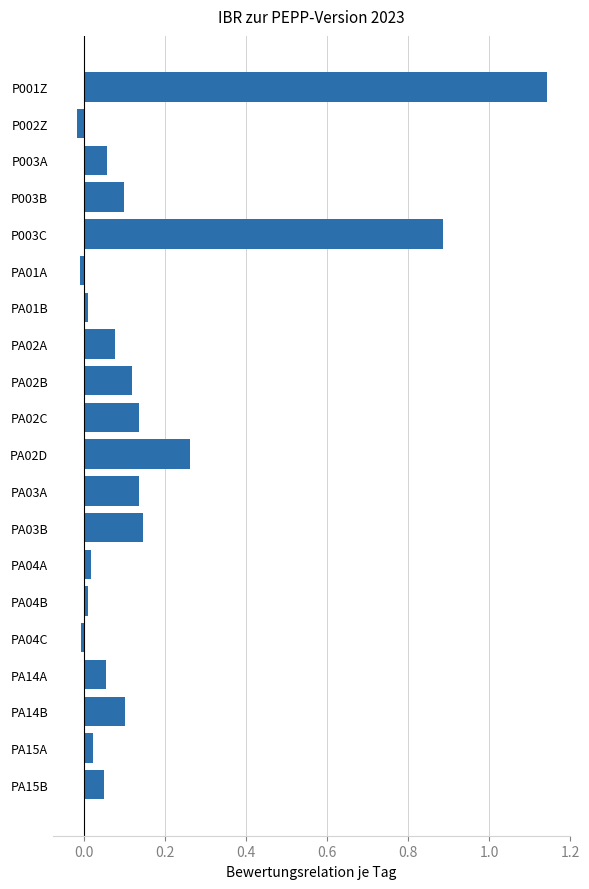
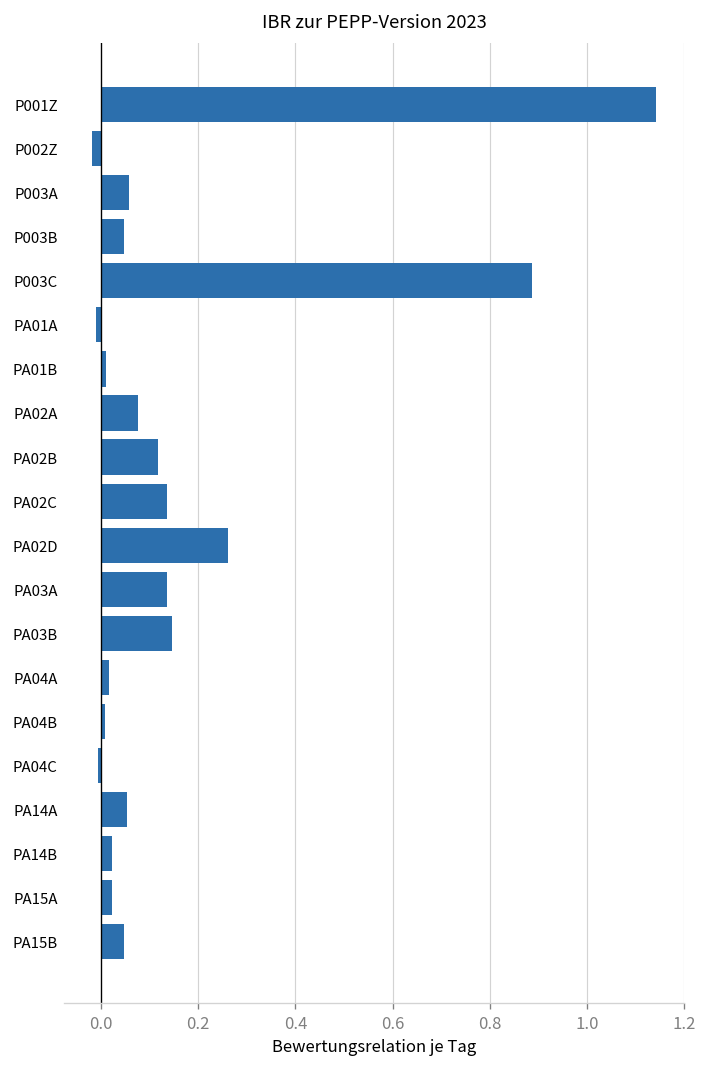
P003B: 0.10 -> 0.05
PA14B: 0.10 -> 0.02
